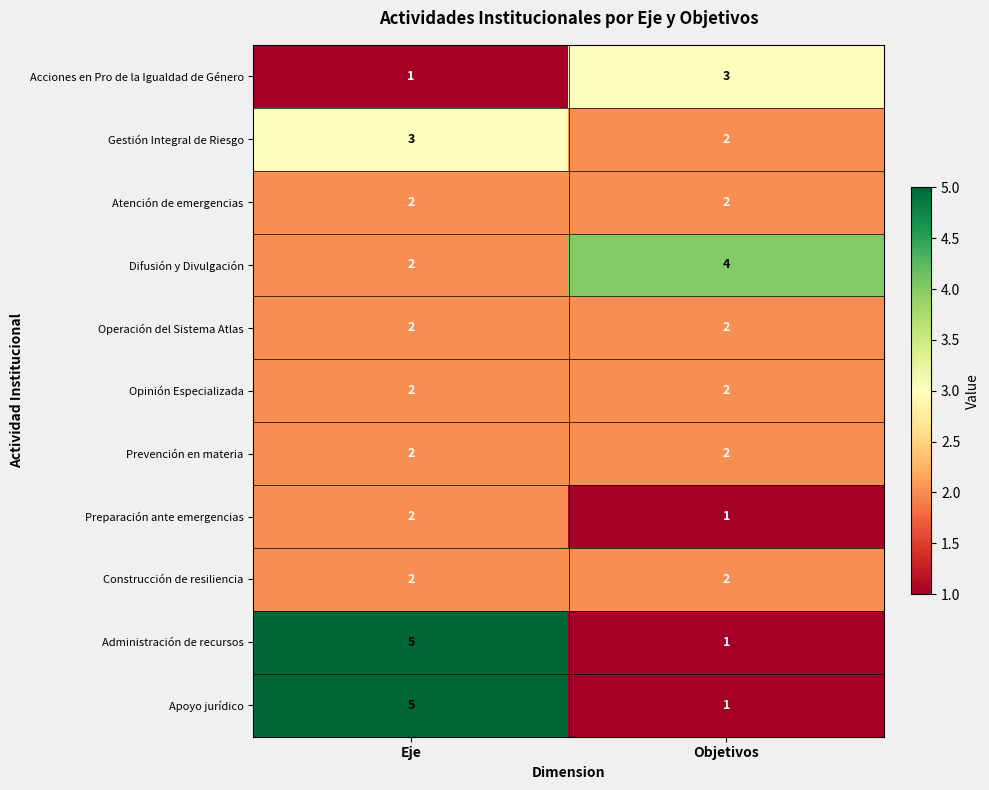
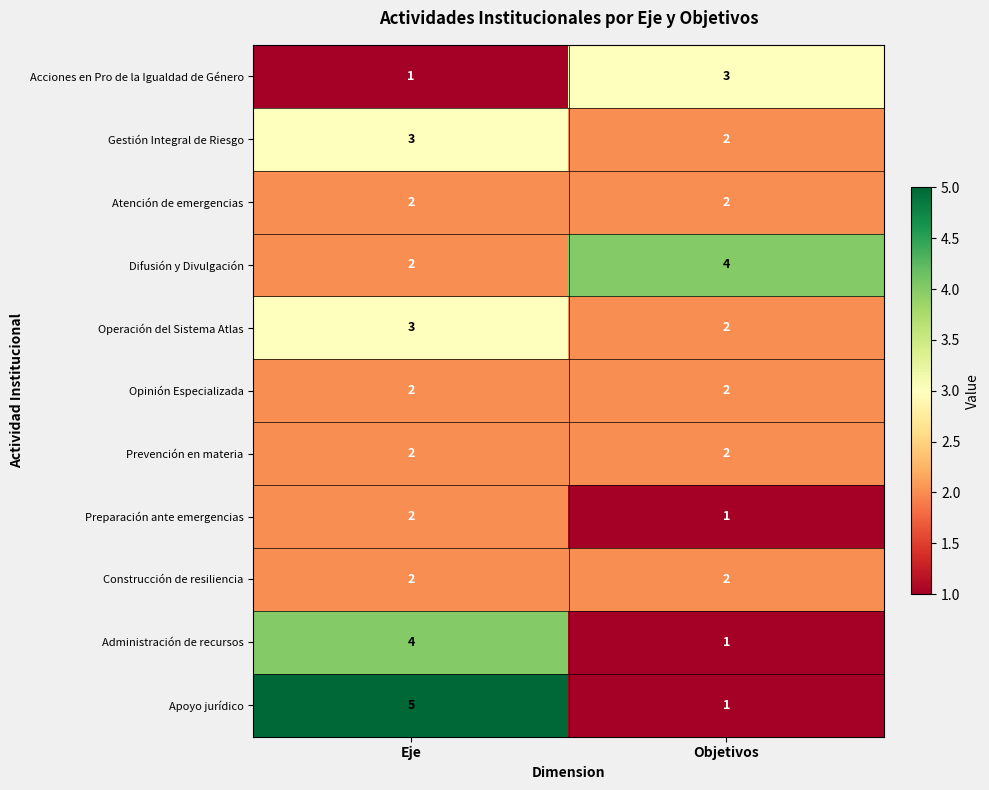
Operación del Sistema Atlas, Eje: 2 -> 3
Administración de recursos, Eje: 5 -> 4
